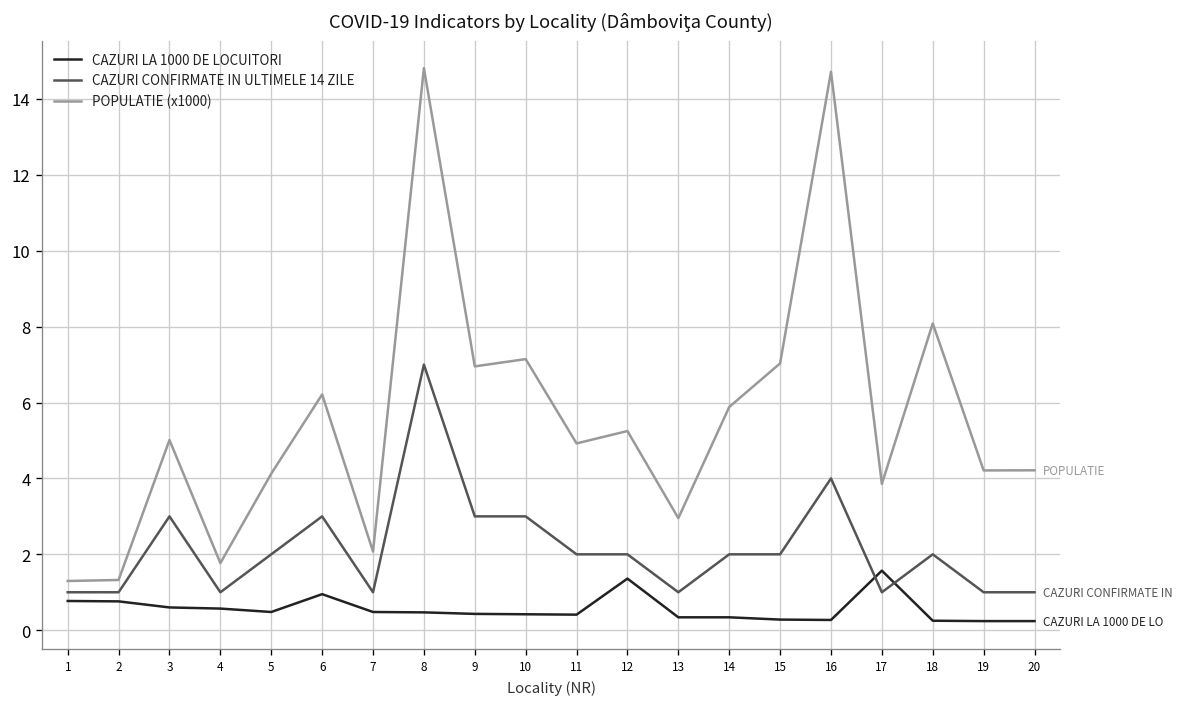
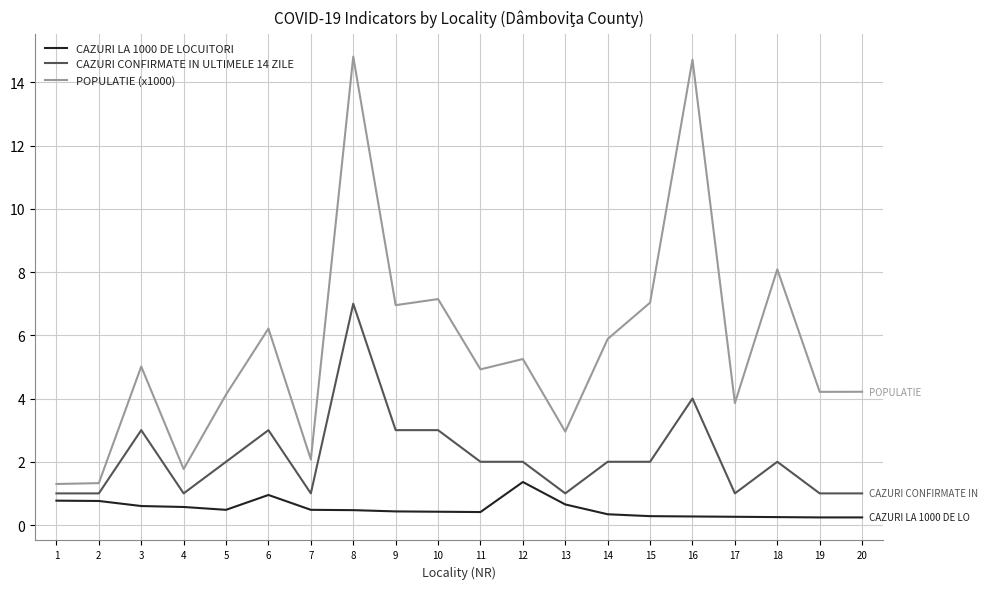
CAZURI LA 1000 DE LOCUITORI, 13: 0.3 -> 0.7
CAZURI LA 1000 DE LOCUITORI, 17: 1.6 -> 0.3
